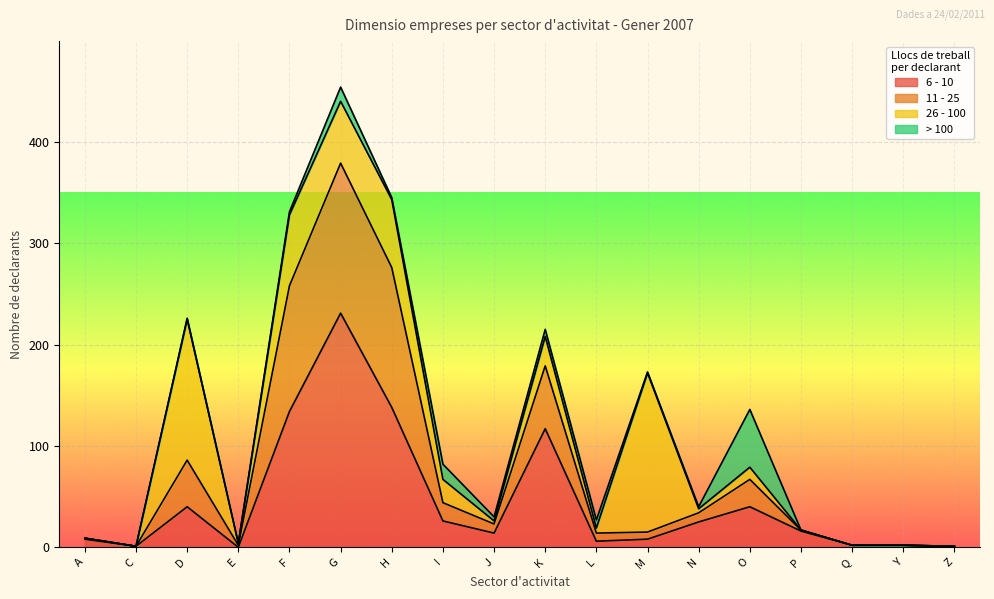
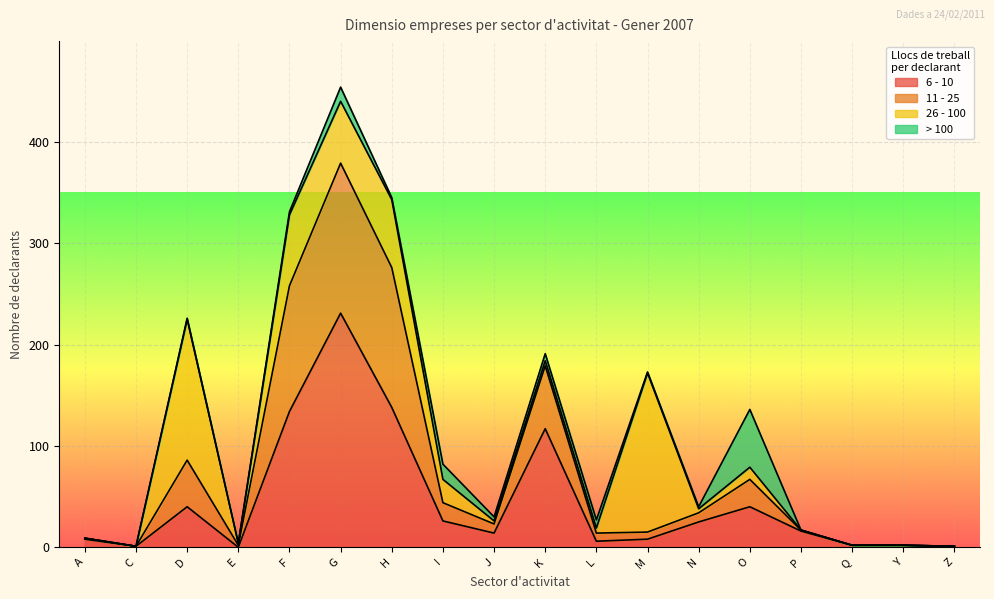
26 - 100, K: 29 -> 5
